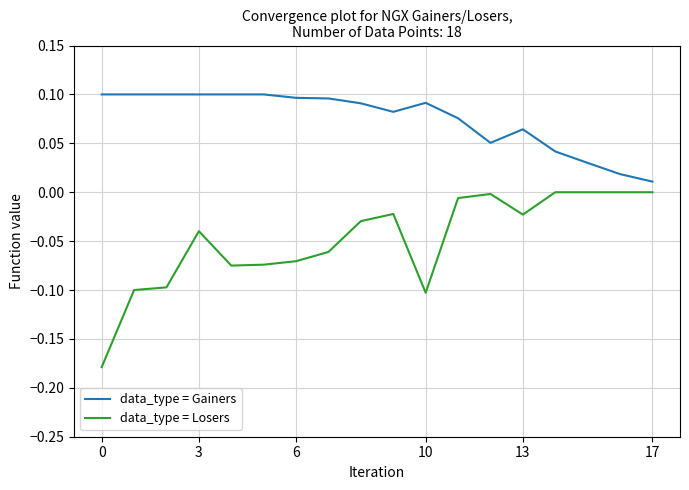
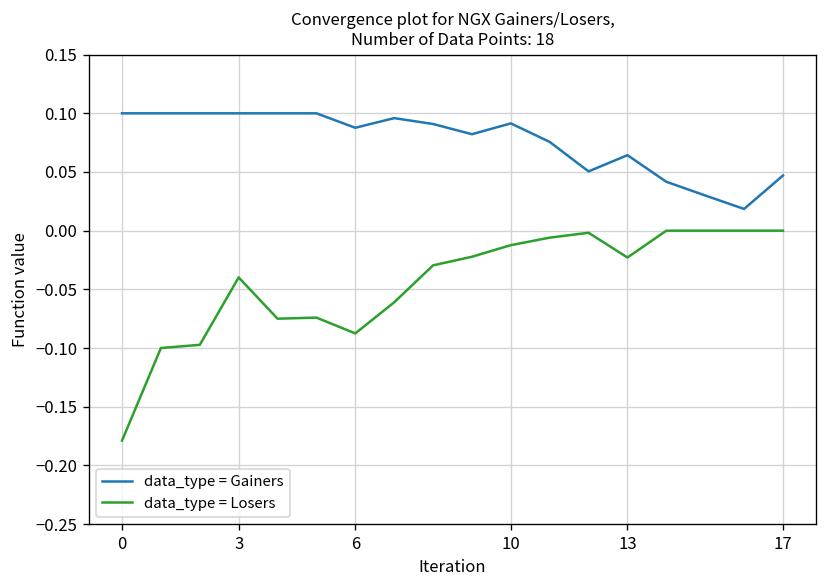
data_type = Gainers, 6: 0.10 -> 0.09
data_type = Losers, 6: -0.07 -> -0.09
data_type = Losers, 10: -0.10 -> -0.01
data_type = Gainers, 17: 0.01 -> 0.05
